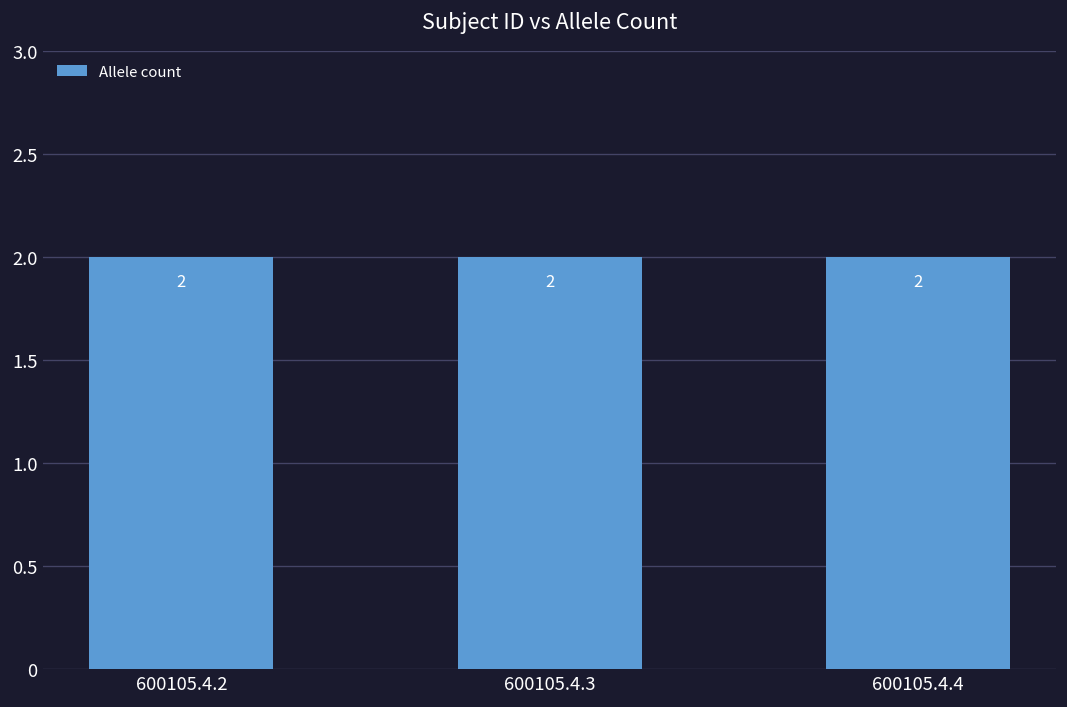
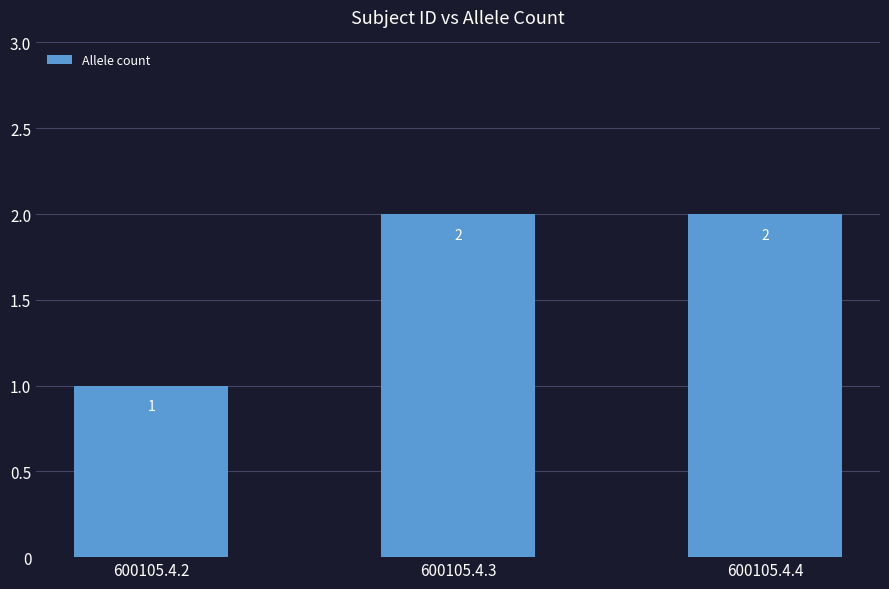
600105.4.2: 2 -> 1
